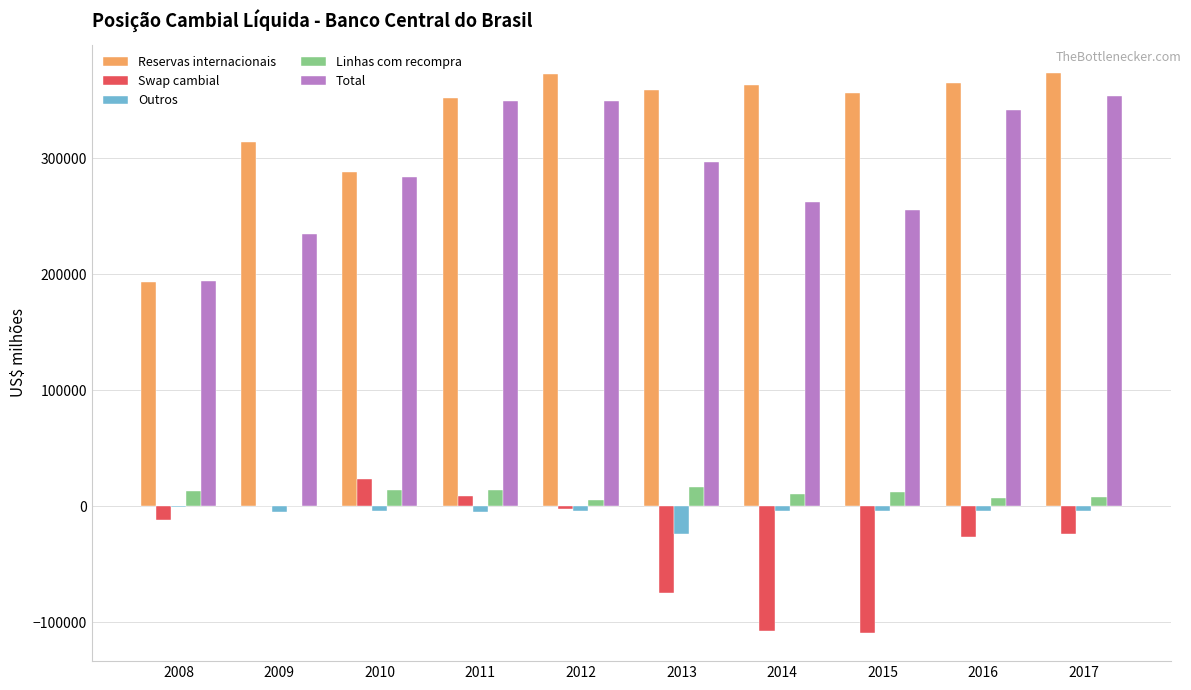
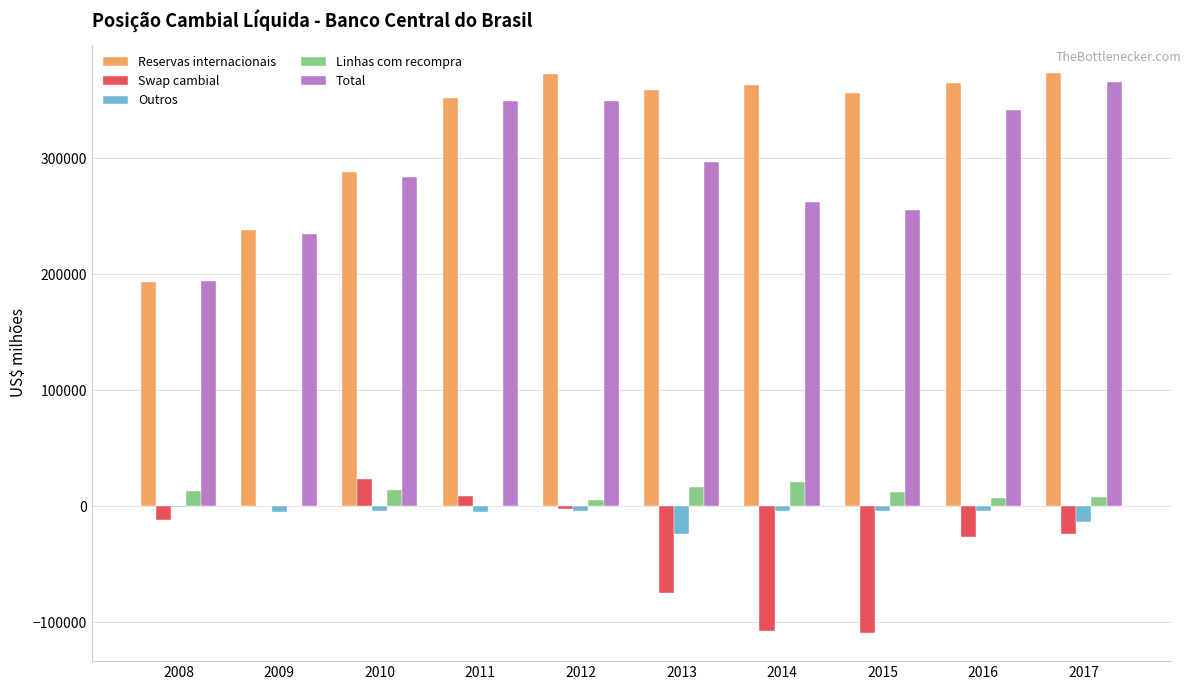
Reservas internacionais, 2009: 314000 -> 239000
Linhas com recompra, 2011: 14000 -> 0
Linhas com recompra, 2014: 11000 -> 21000
Outros, 2017: -4000 -> -14000
Total, 2017: 354000 -> 366000
